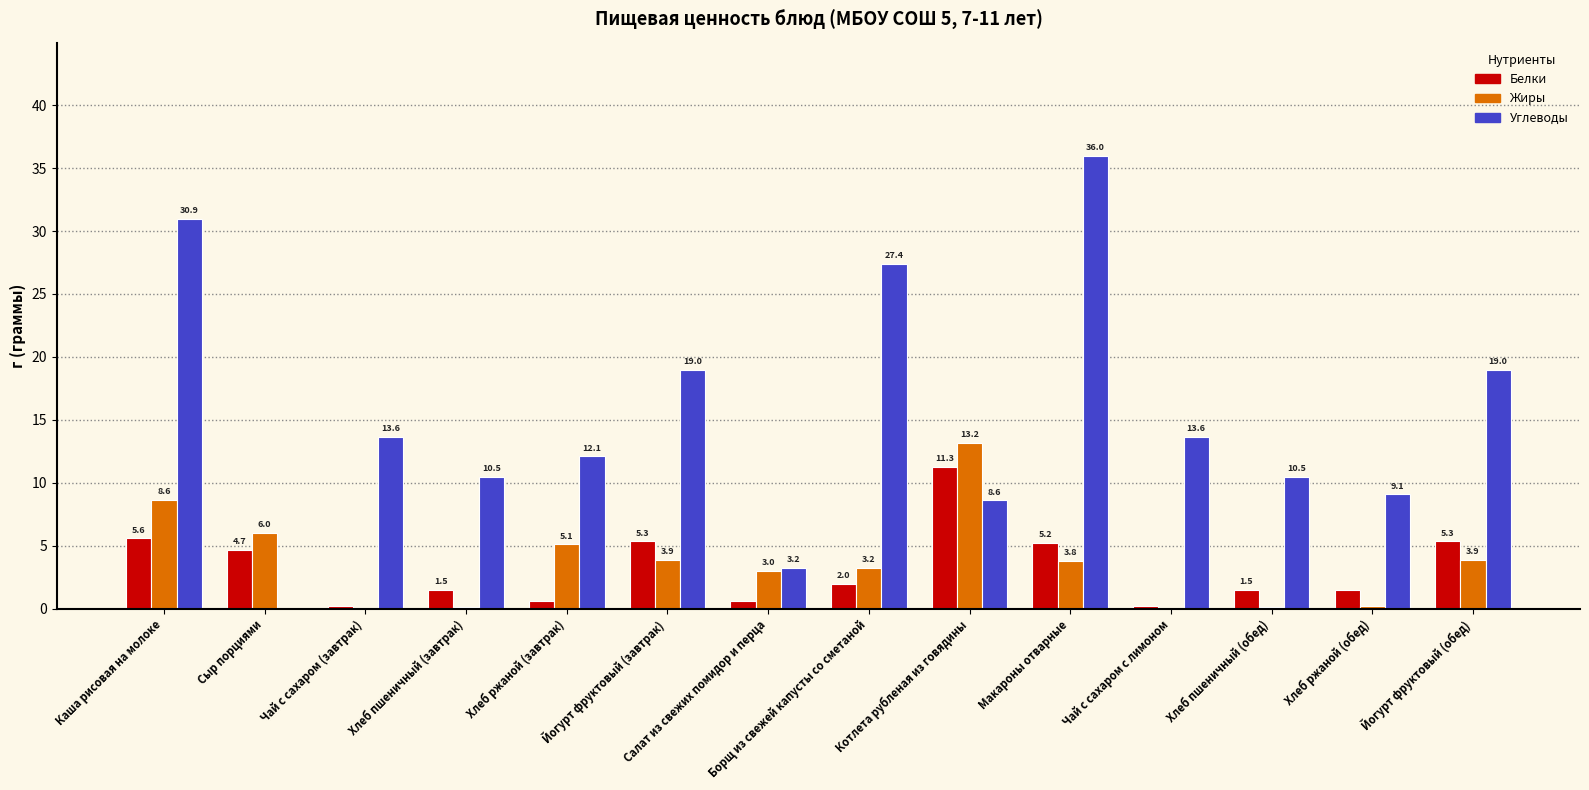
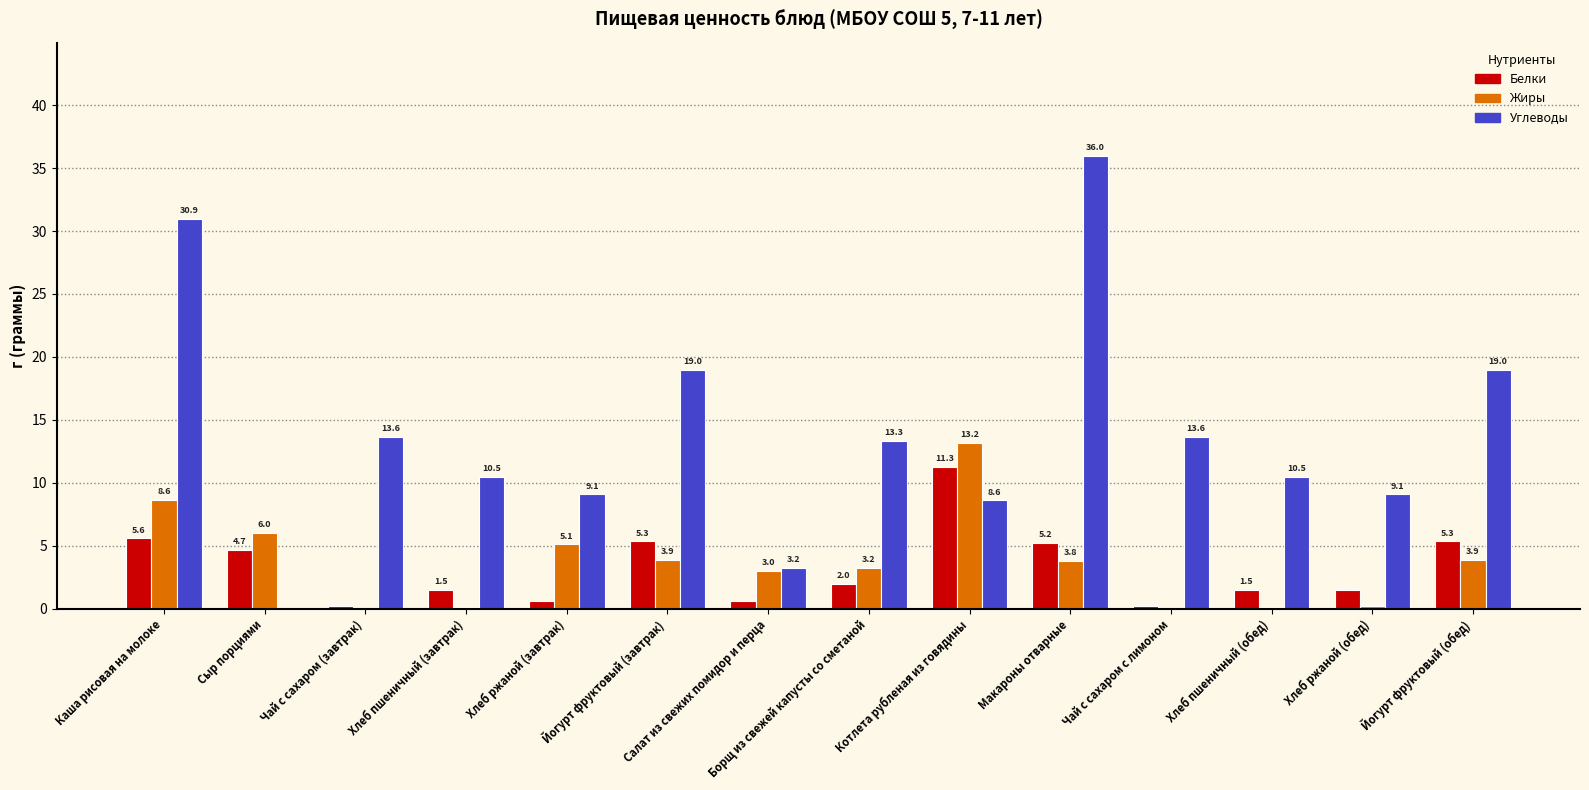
Углеводы, Хлеб ржаной (завтрак): 12.1 -> 9.1
Углеводы, Борщ из свежей капусты со сметаной: 27.4 -> 13.3
